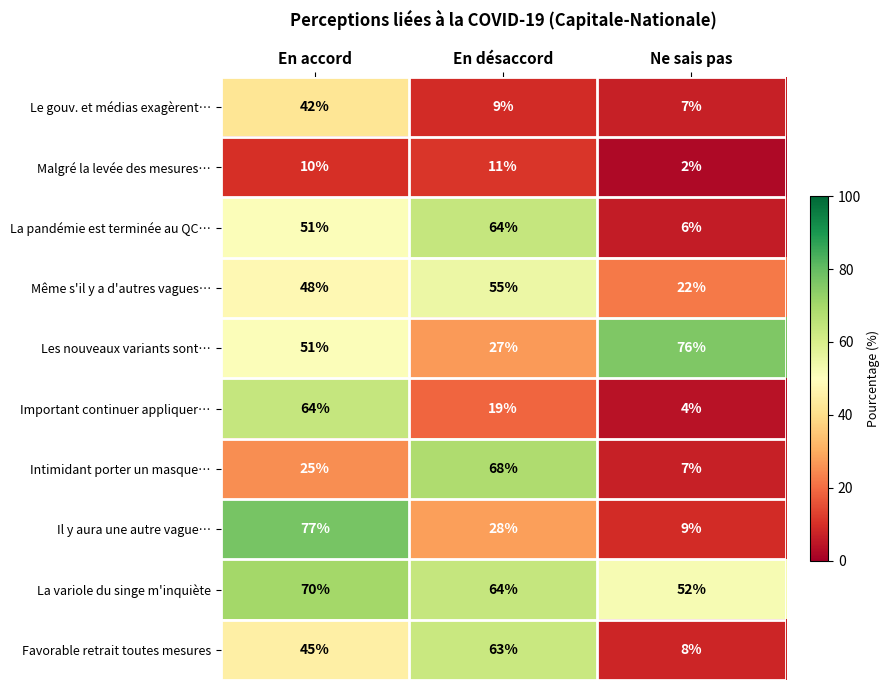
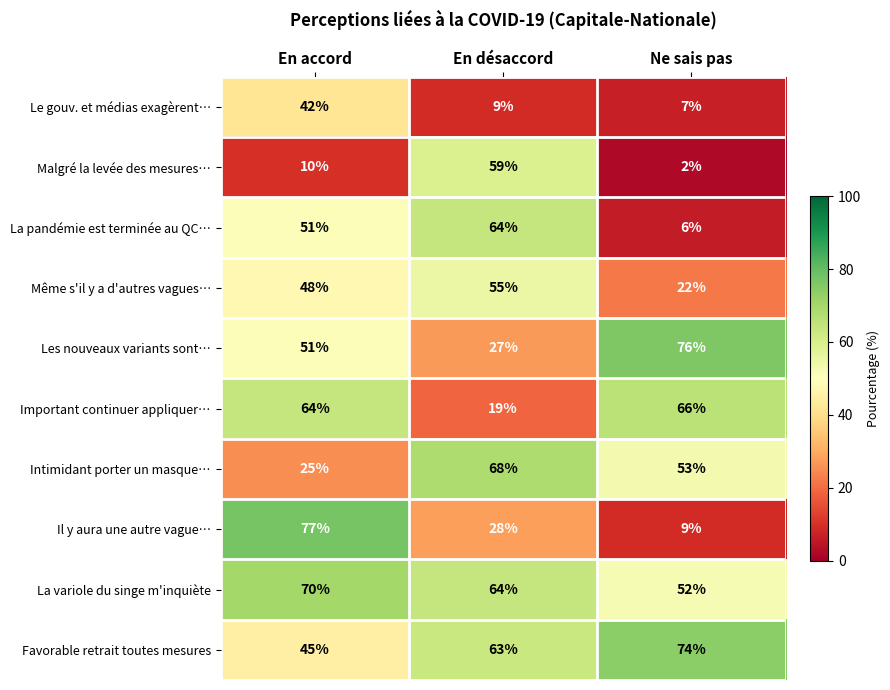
Malgré la levée des mesures…, En désaccord: 11% -> 59%
Important continuer appliquer…, Ne sais pas: 4% -> 66%
Intimidant porter un masque…, Ne sais pas: 7% -> 53%
Favorable retrait toutes mesures, Ne sais pas: 8% -> 74%
